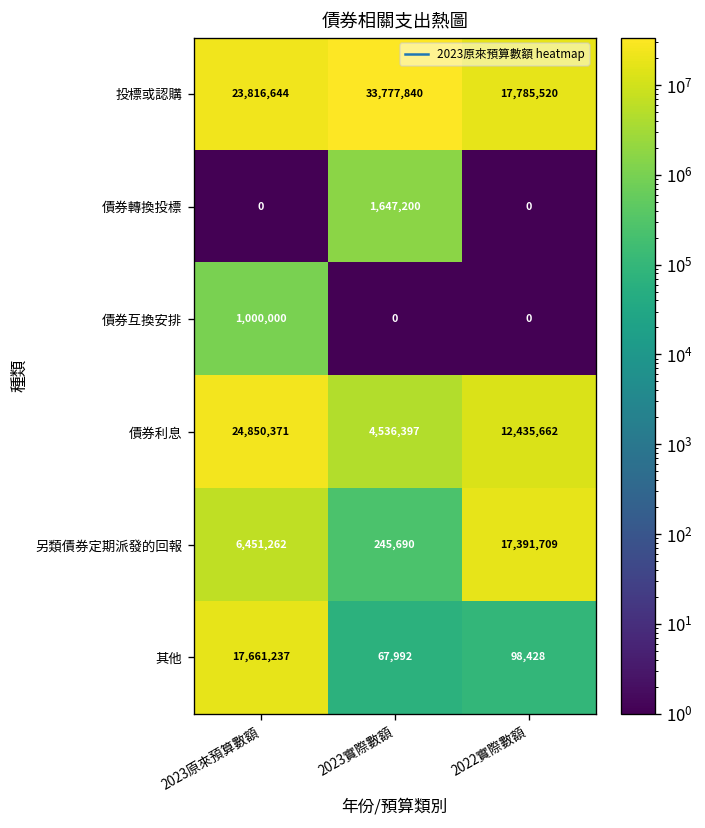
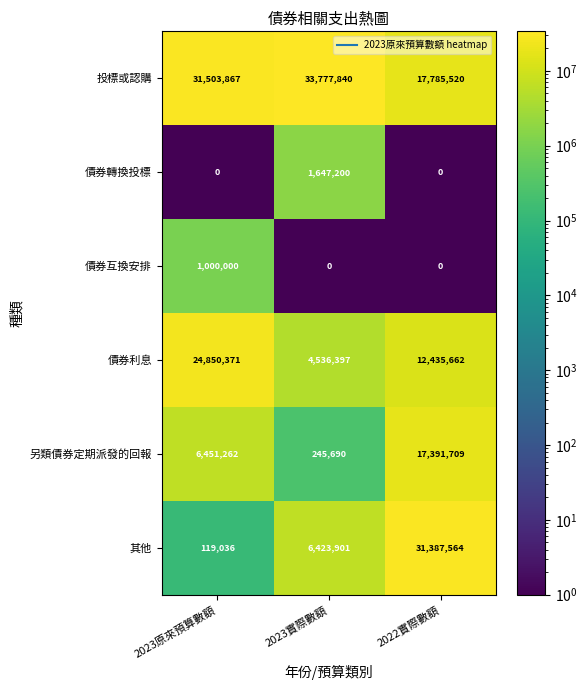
投標或認購, 2023原來預算數額: 23,816,644 -> 31,503,867
其他, 2023原來預算數額: 17,661,237 -> 119,036
其他, 2023實際數額: 67,992 -> 6,423,901
其他, 2022實際數額: 98,428 -> 31,387,564
